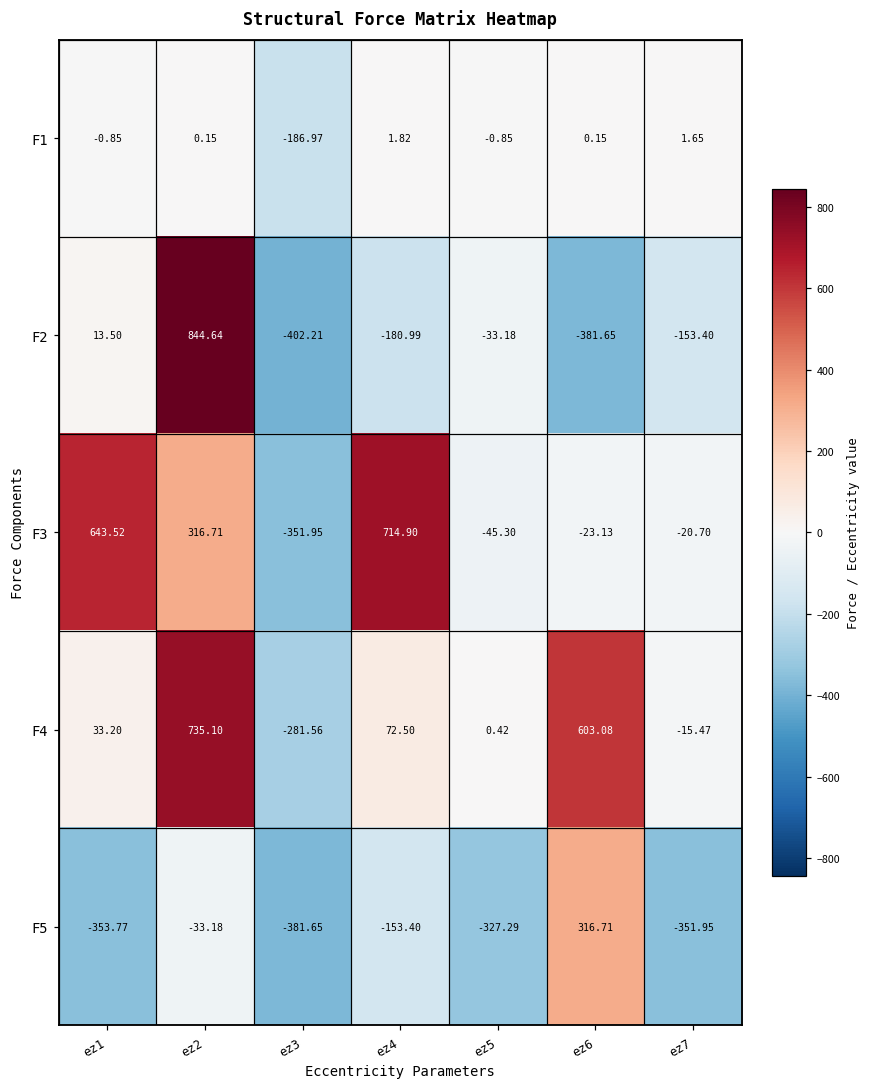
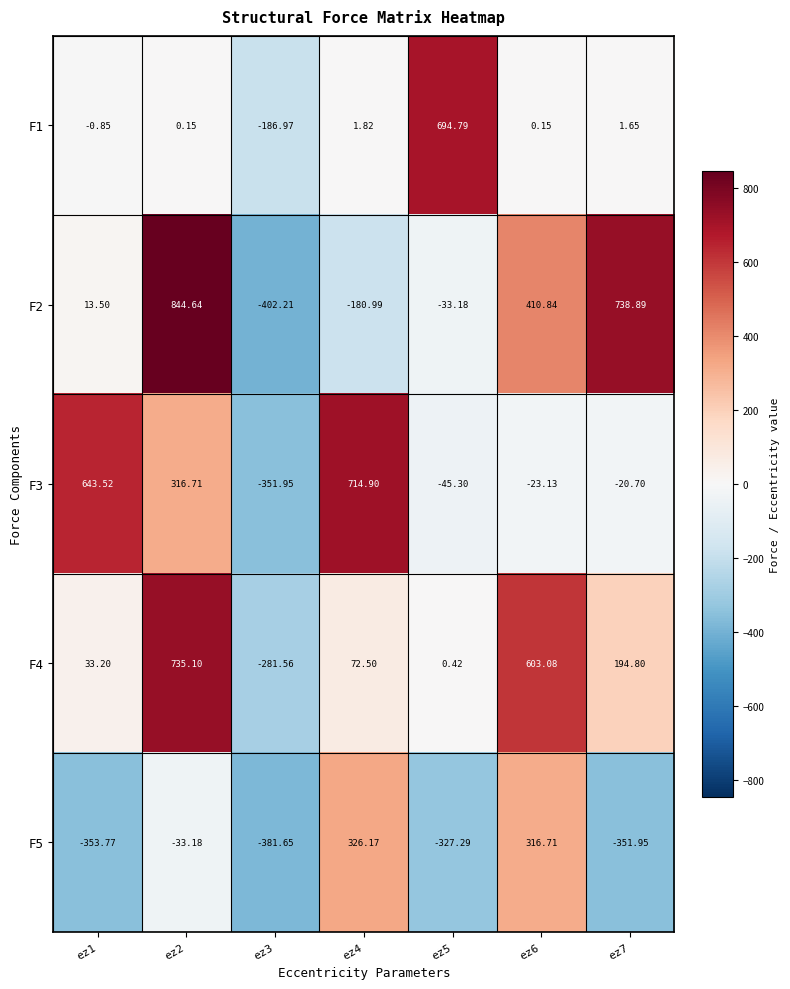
F1, ez5: -0.85 -> 694.79
F2, ez6: -381.65 -> 410.84
F2, ez7: -153.40 -> 738.89
F4, ez7: -15.47 -> 194.80
F5, ez4: -153.40 -> 326.17
